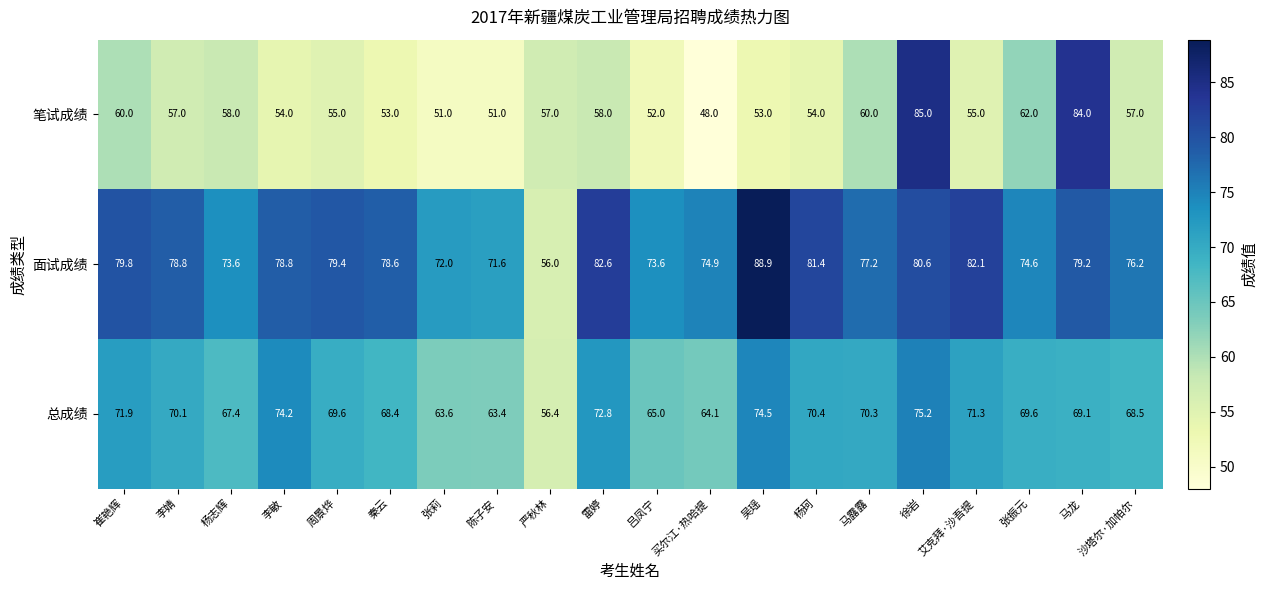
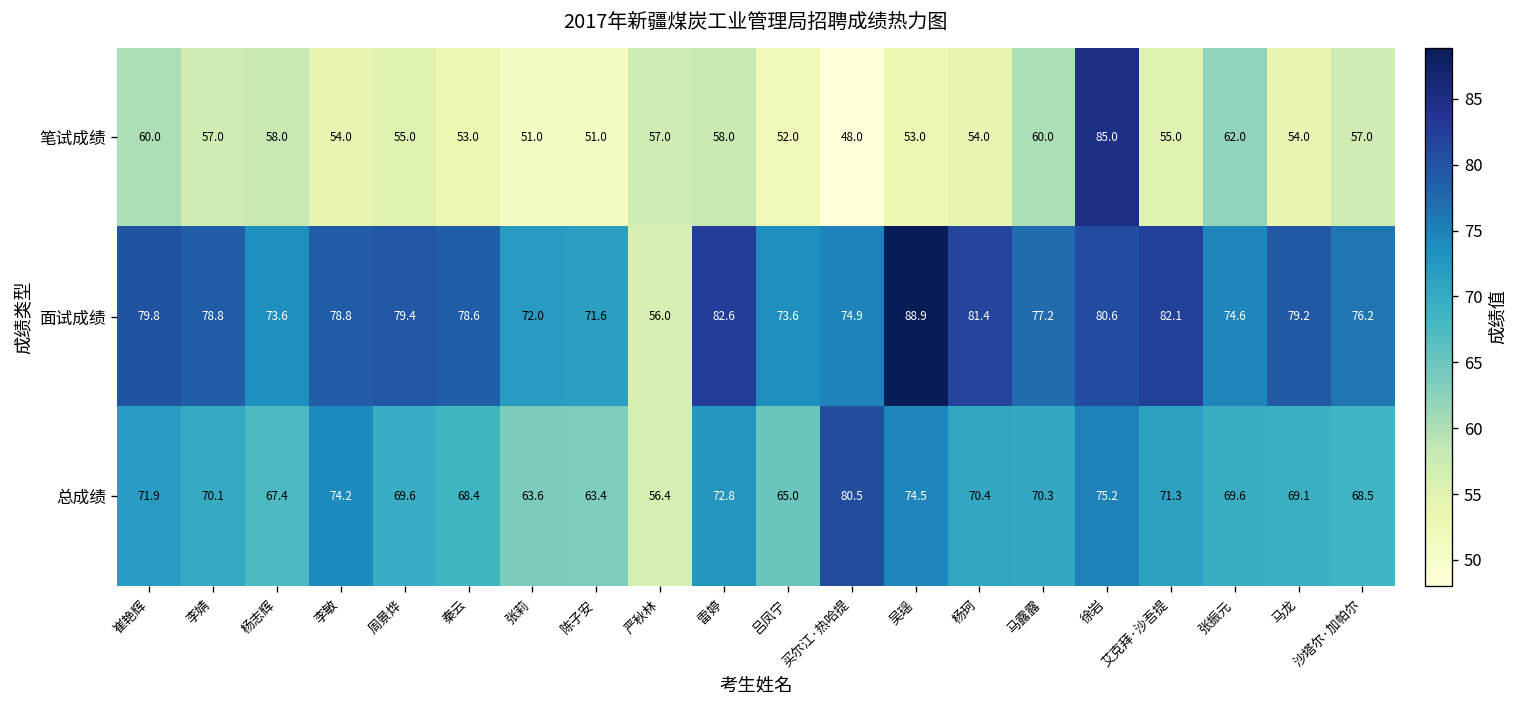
笔试成绩, 马龙: 84.0 -> 54.0
总成绩, 买尔江·热哈提: 64.1 -> 80.5
